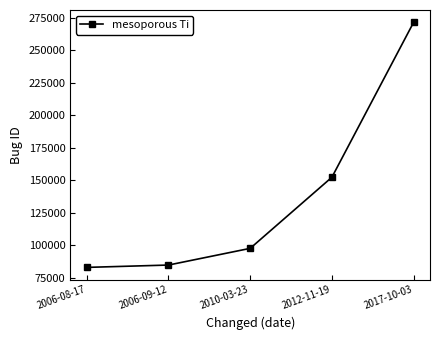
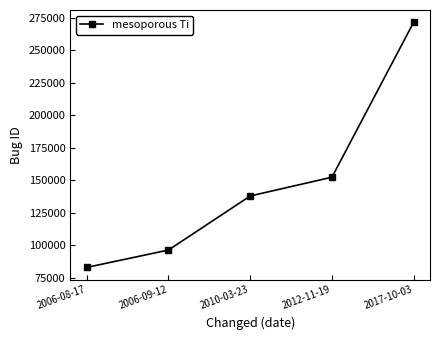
2006-09-12: 85000 -> 96000
2010-03-23: 98000 -> 138000
